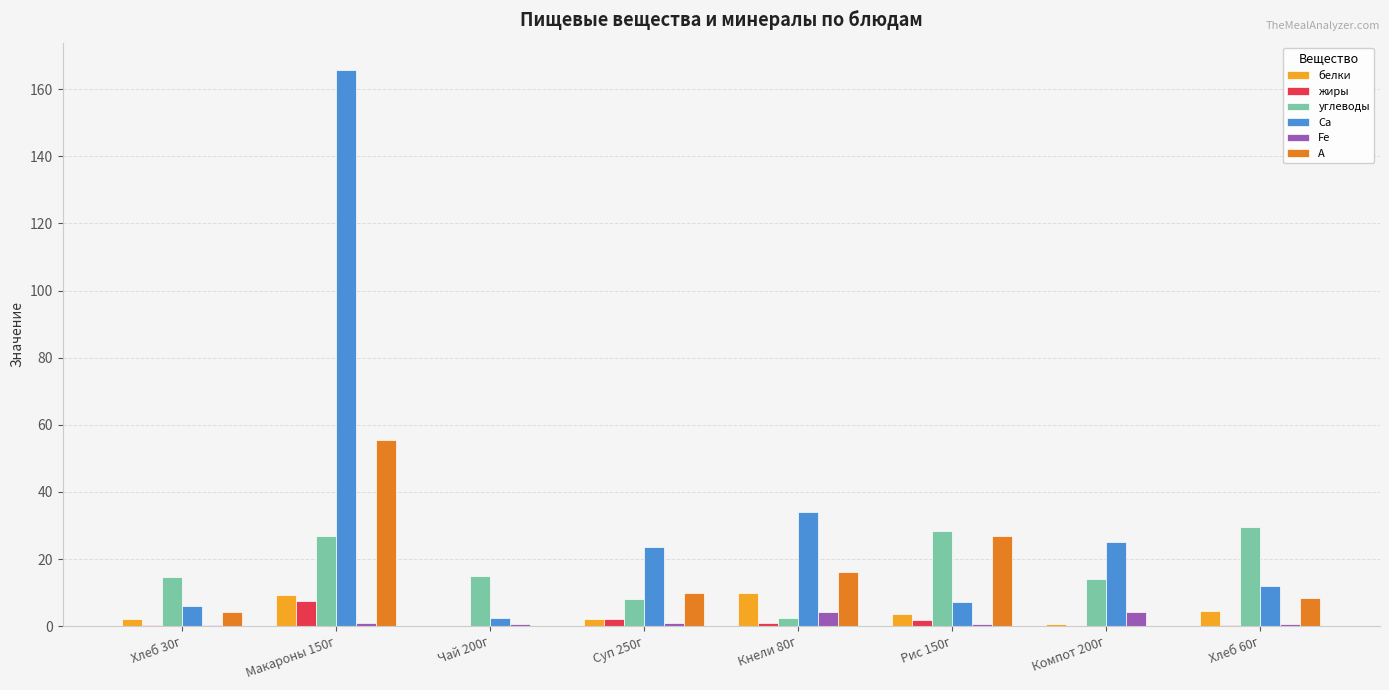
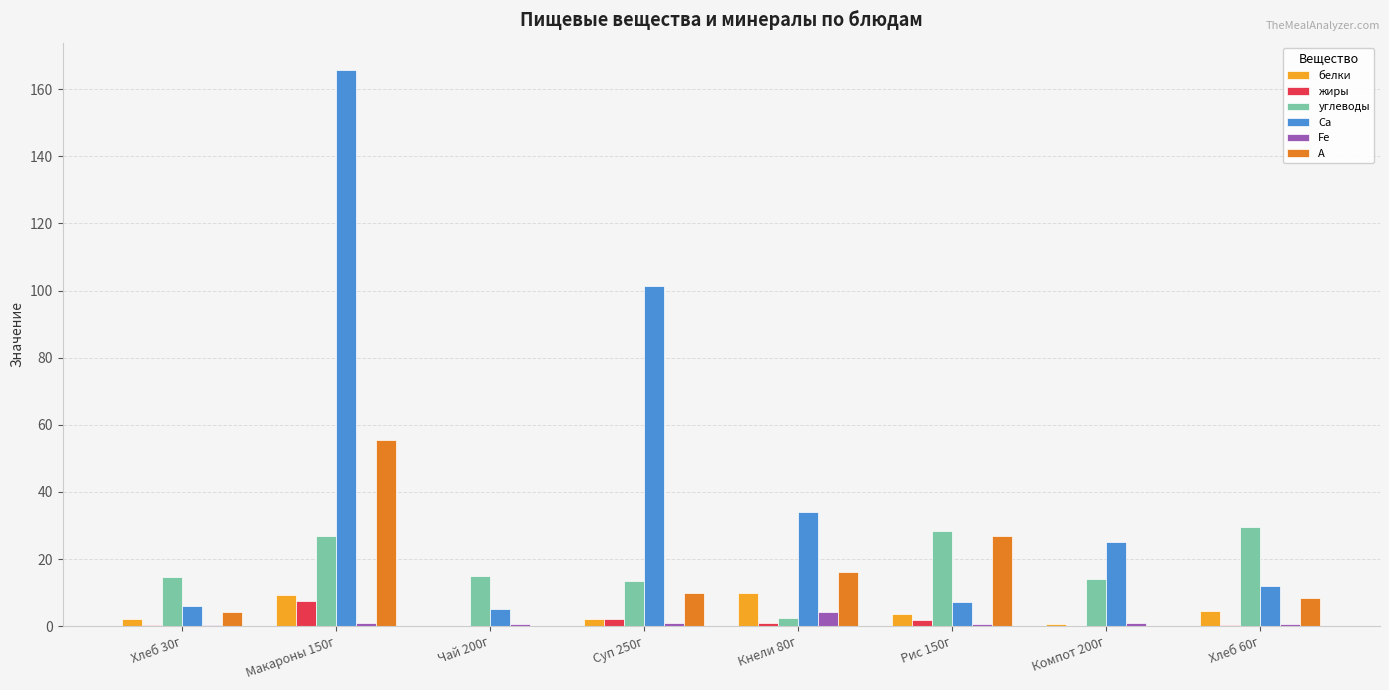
Са, Чай 200г: 3 -> 5
углеводы, Суп 250г: 8 -> 14
Са, Суп 250г: 24 -> 101
Fe, Компот 200г: 4 -> 1
